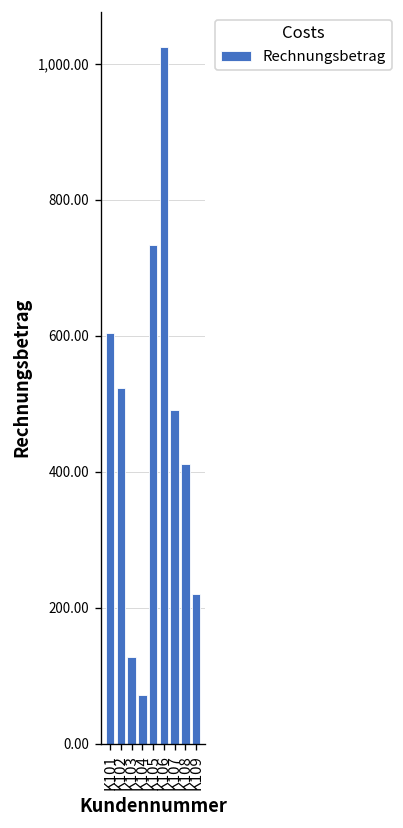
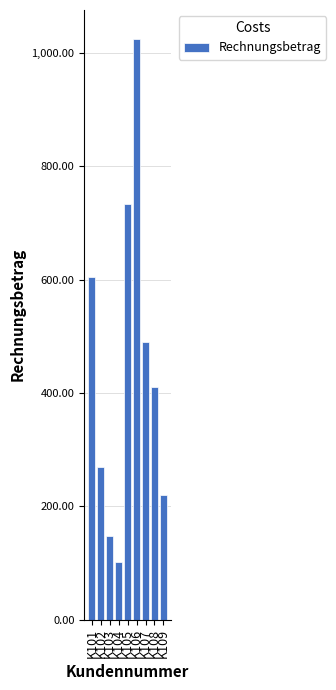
K102: 520 -> 270
K103: 130 -> 150
K104: 70 -> 100
